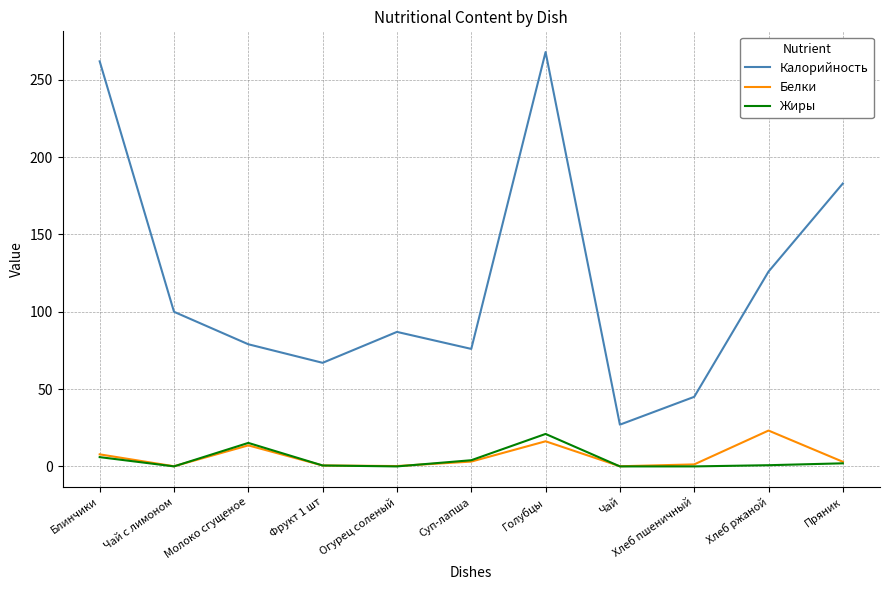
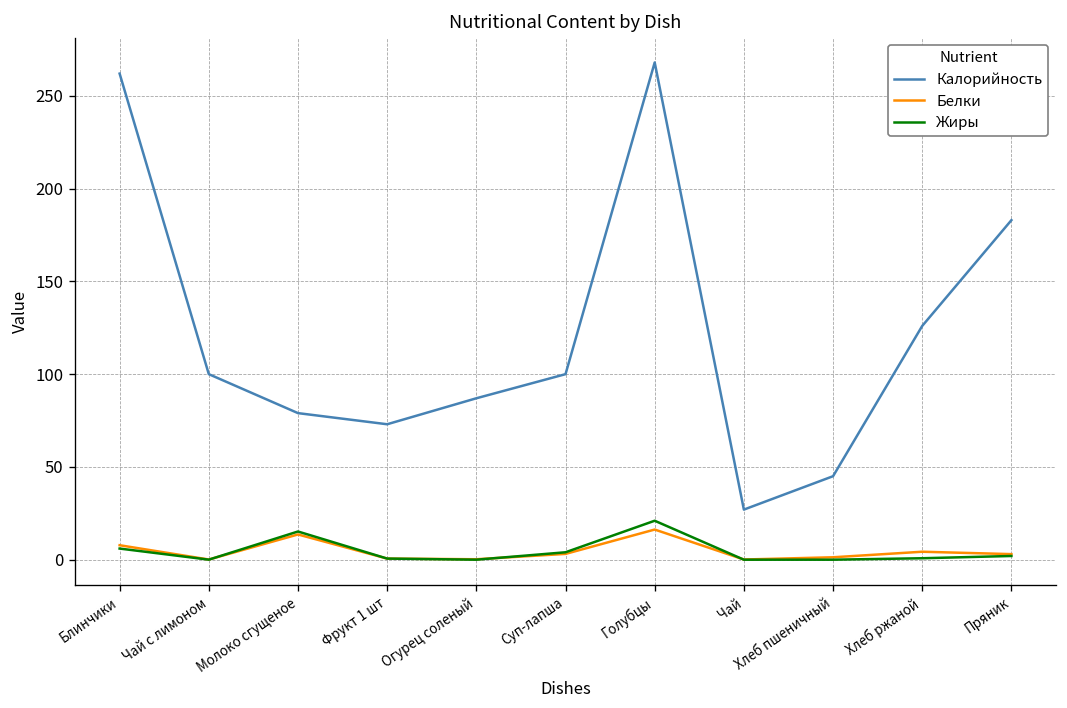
Калорийность, Фрукт 1 шт: 67 -> 73
Калорийность, Суп-лапша: 76 -> 100
Белки, Хлеб ржаной: 23 -> 4
